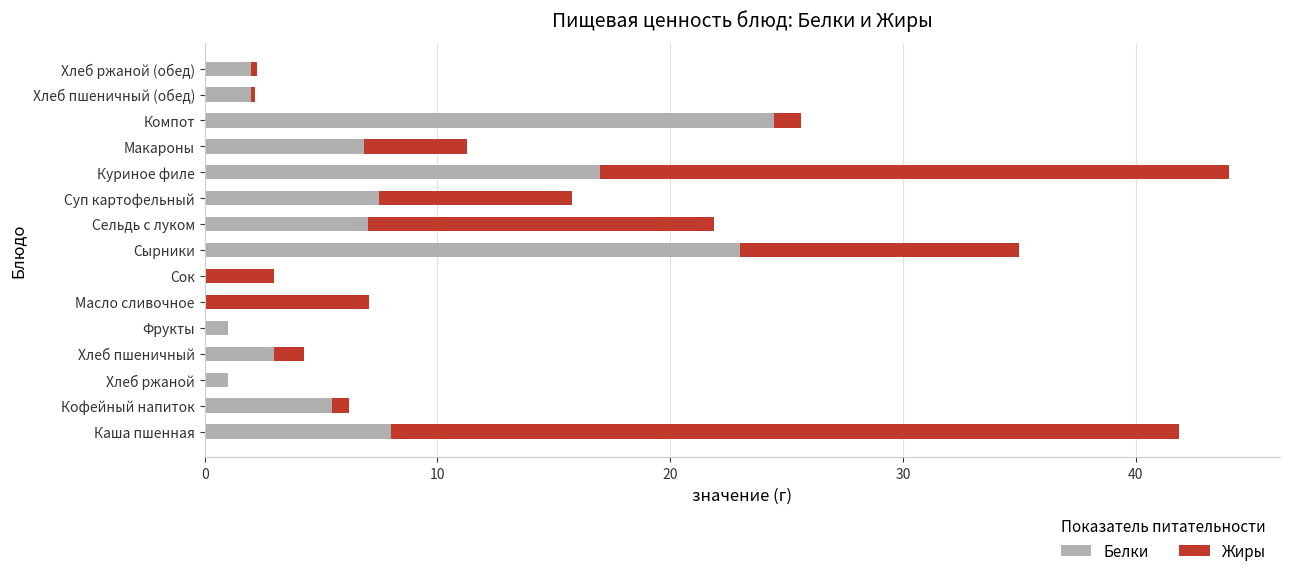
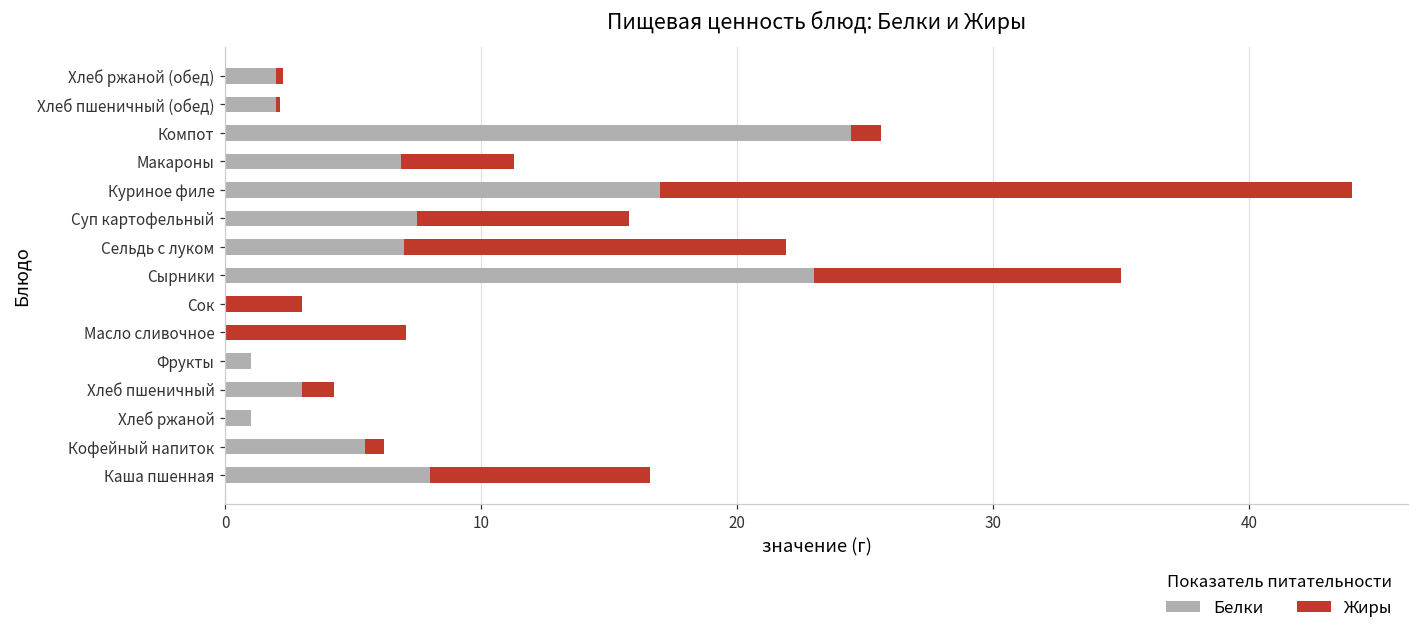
Жиры, Каша пшенная: 33.9 -> 8.6
